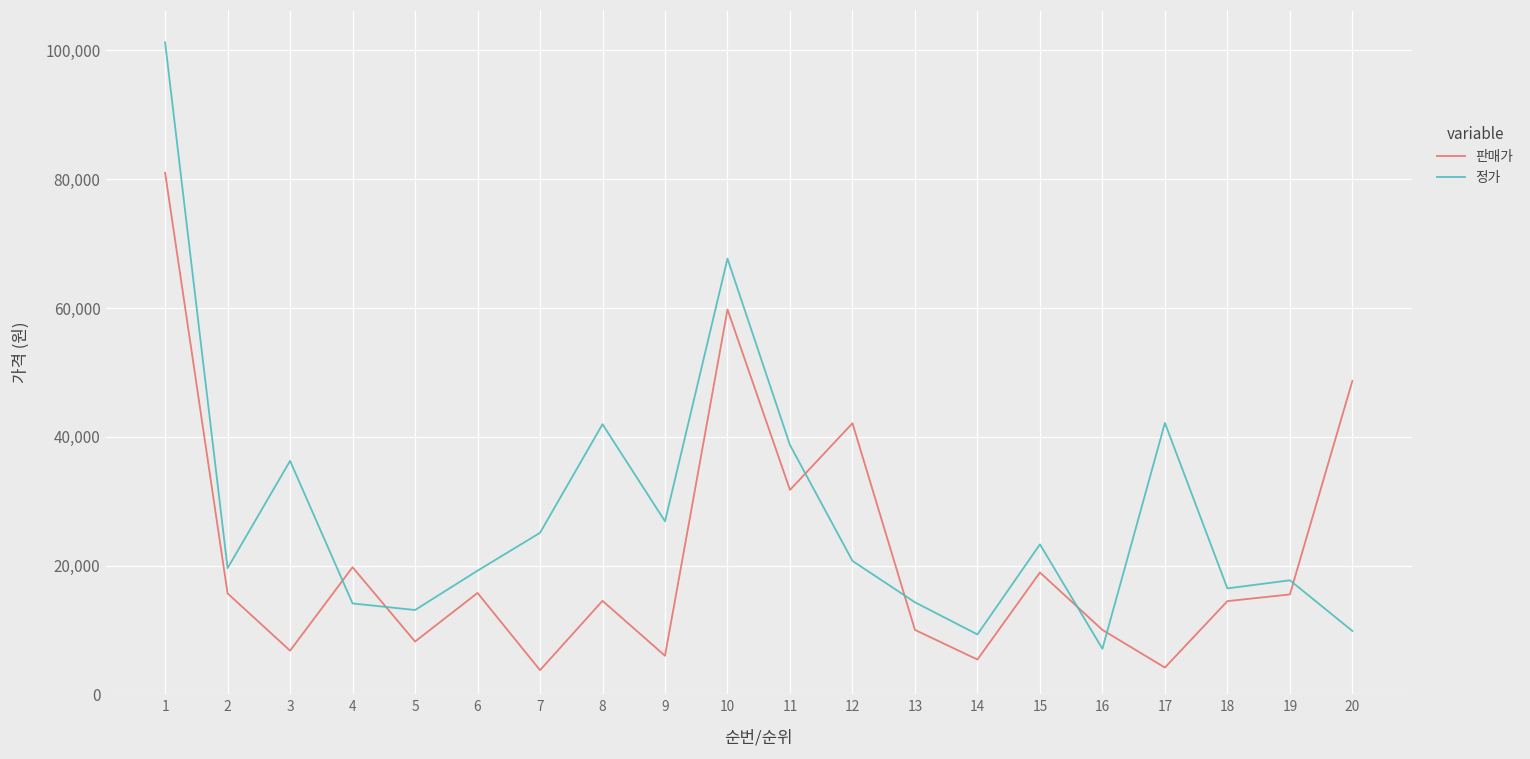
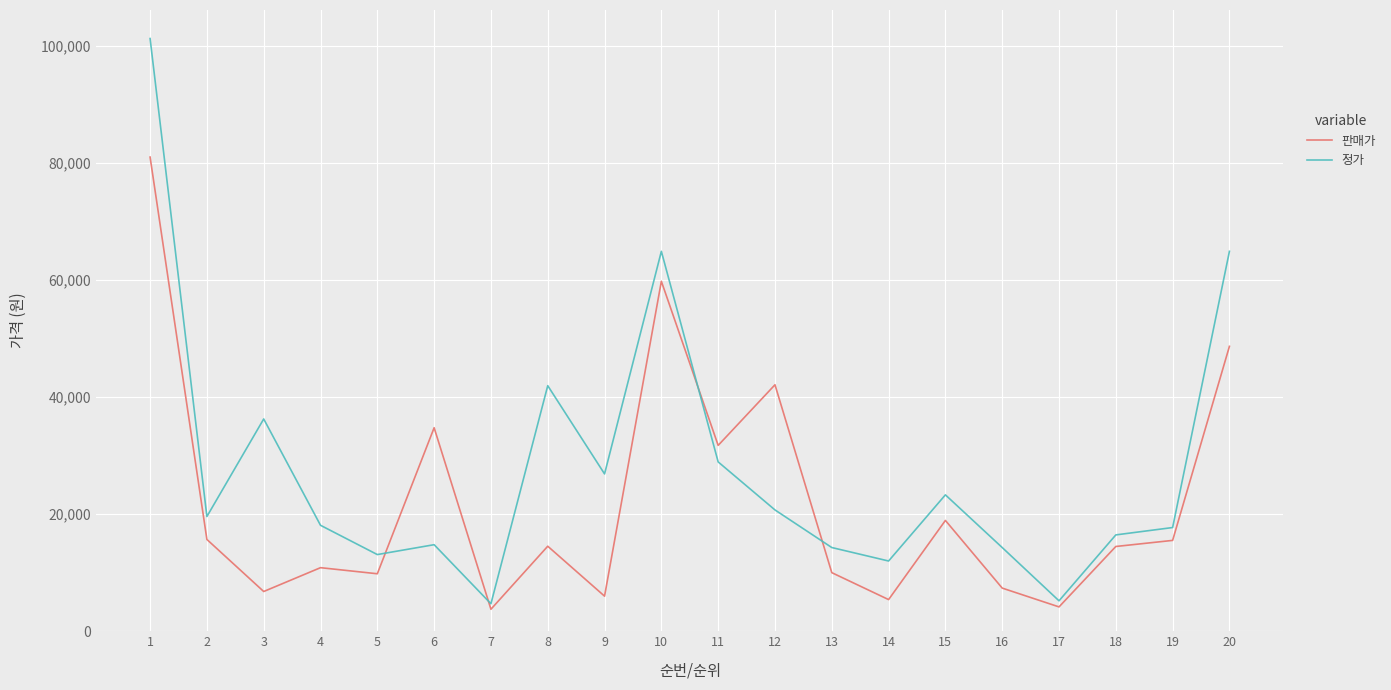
판매가, 4: 20,000 -> 11,000
정가, 4: 14,000 -> 18,000
판매가, 5: 8,000 -> 10,000
판매가, 6: 16,000 -> 35,000
정가, 6: 19,000 -> 15,000
정가, 7: 25,000 -> 5,000
정가, 10: 68,000 -> 65,000
정가, 11: 39,000 -> 29,000
정가, 14: 9,000 -> 12,000
판매가, 16: 10,000 -> 7,000
정가, 16: 7,000 -> 14,000
정가, 17: 42,000 -> 5,000
정가, 20: 10,000 -> 65,000
